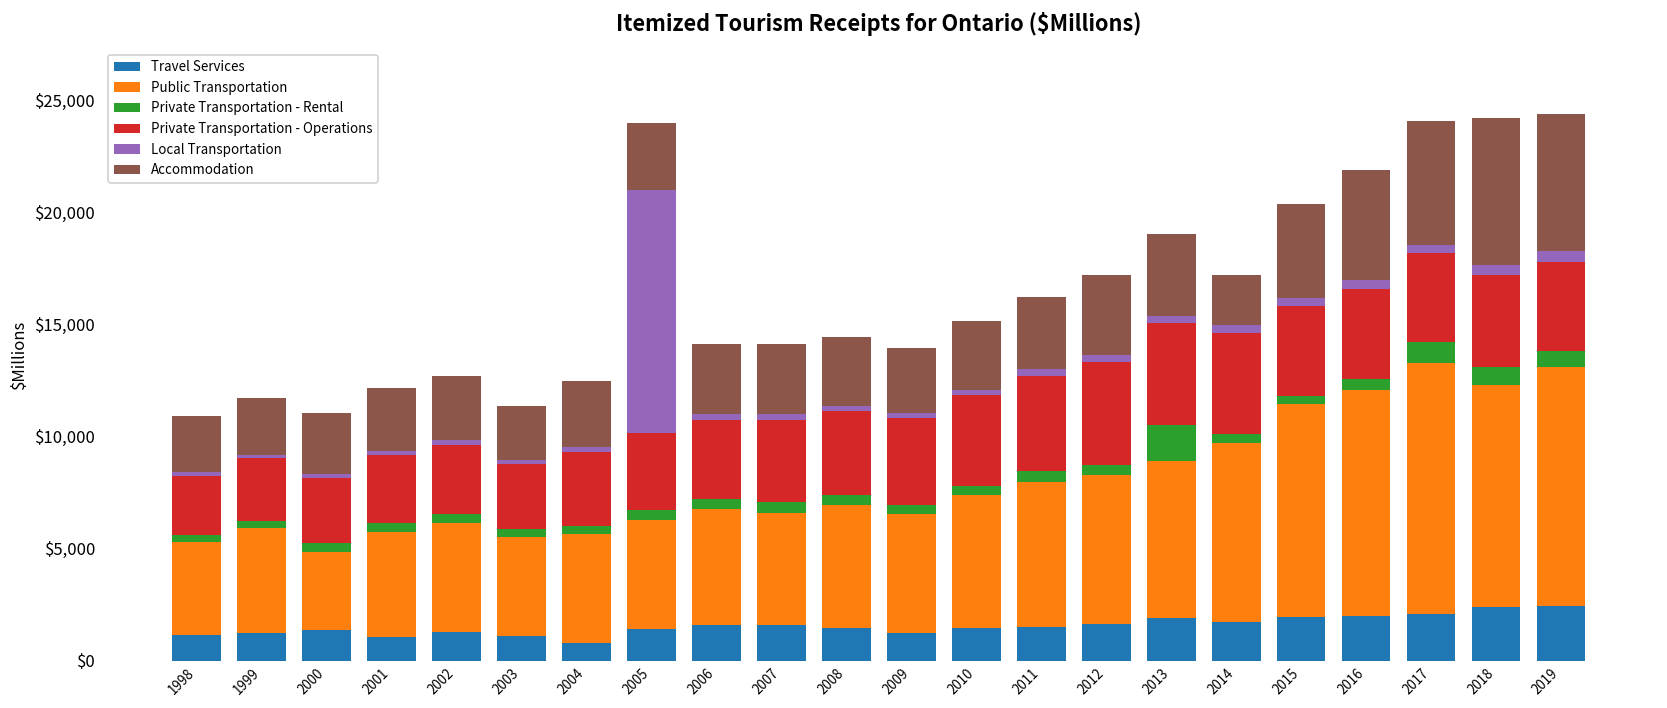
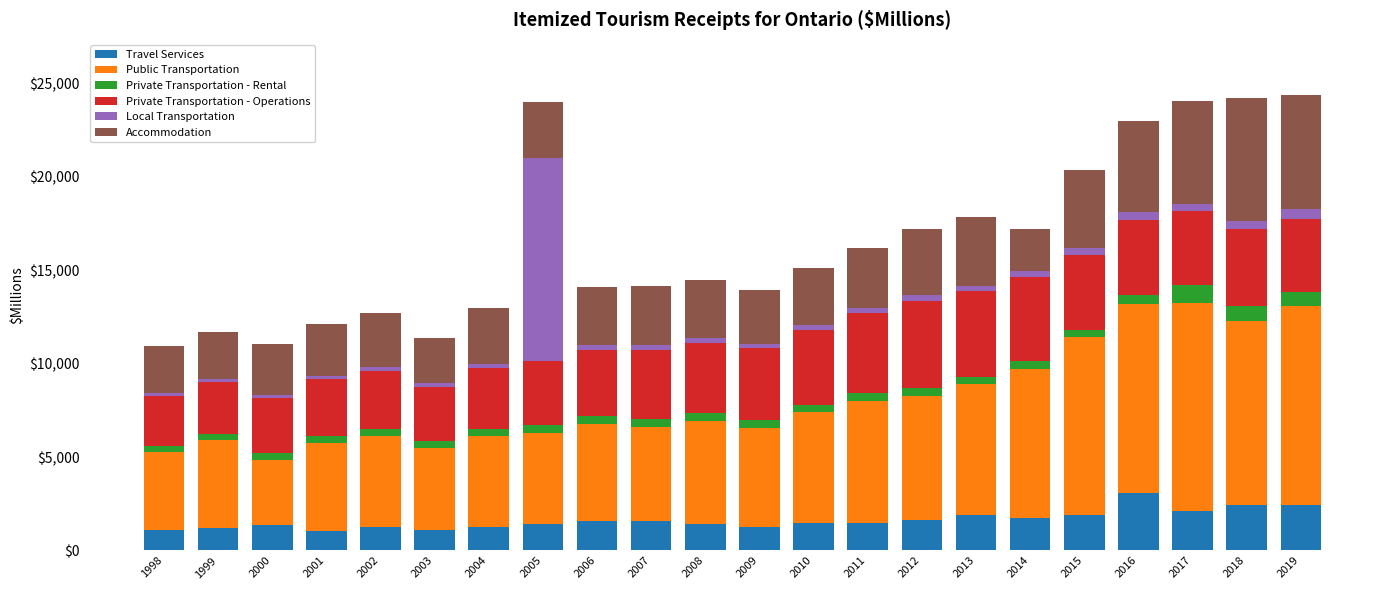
Travel Services, 2004: $800 -> $1,300
Private Transportation - Rental, 2013: $1,600 -> $400
Travel Services, 2016: $2,000 -> $3,100
